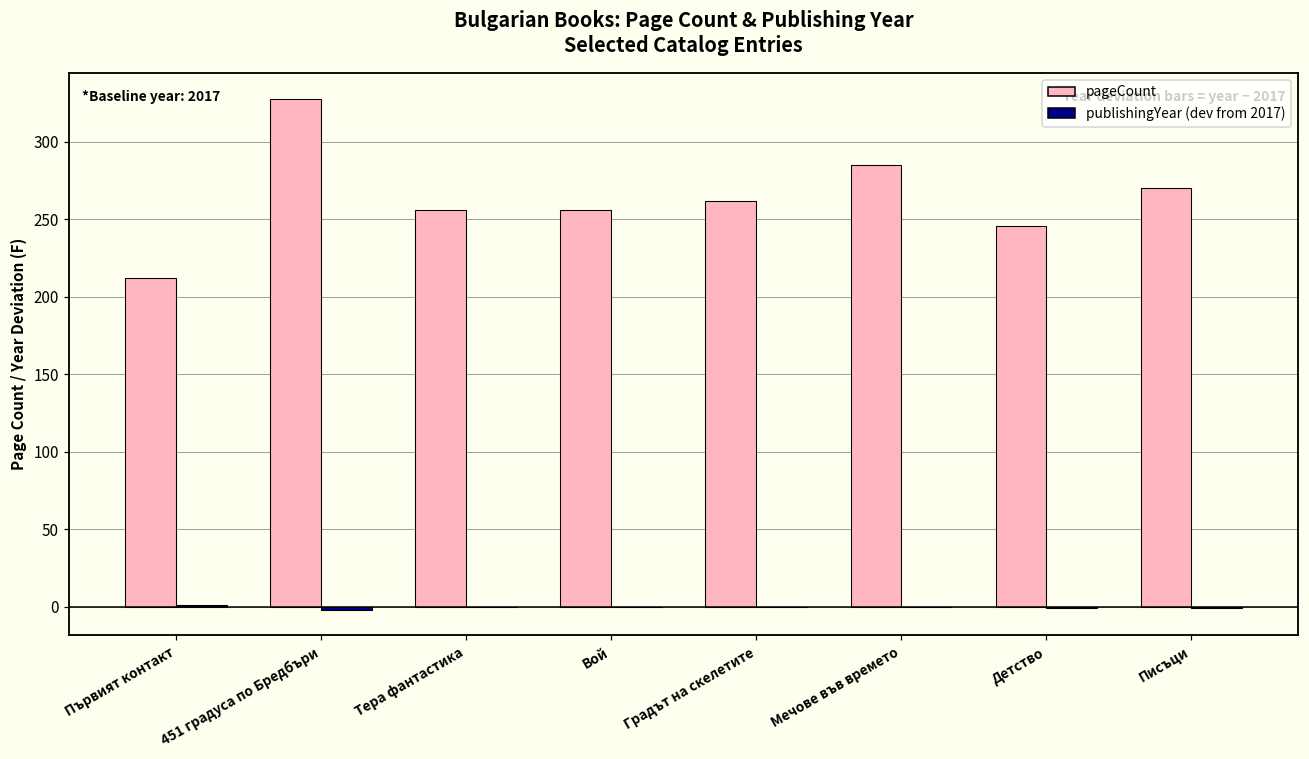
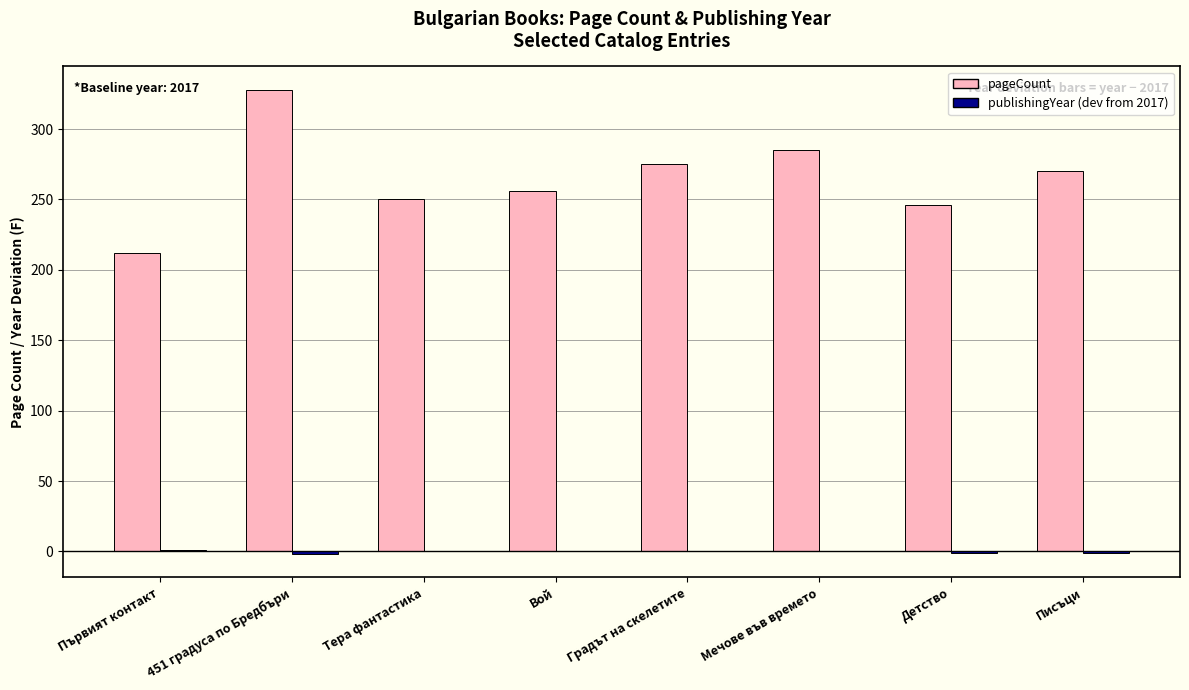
pageCount, Тера фантастика: 256 -> 250
pageCount, Градът на скелетите: 262 -> 275
